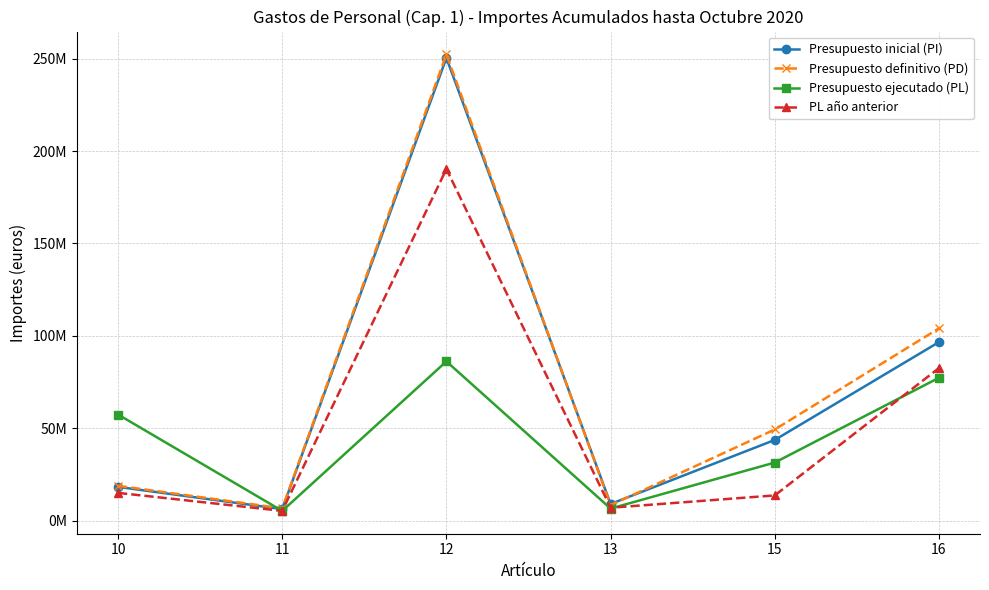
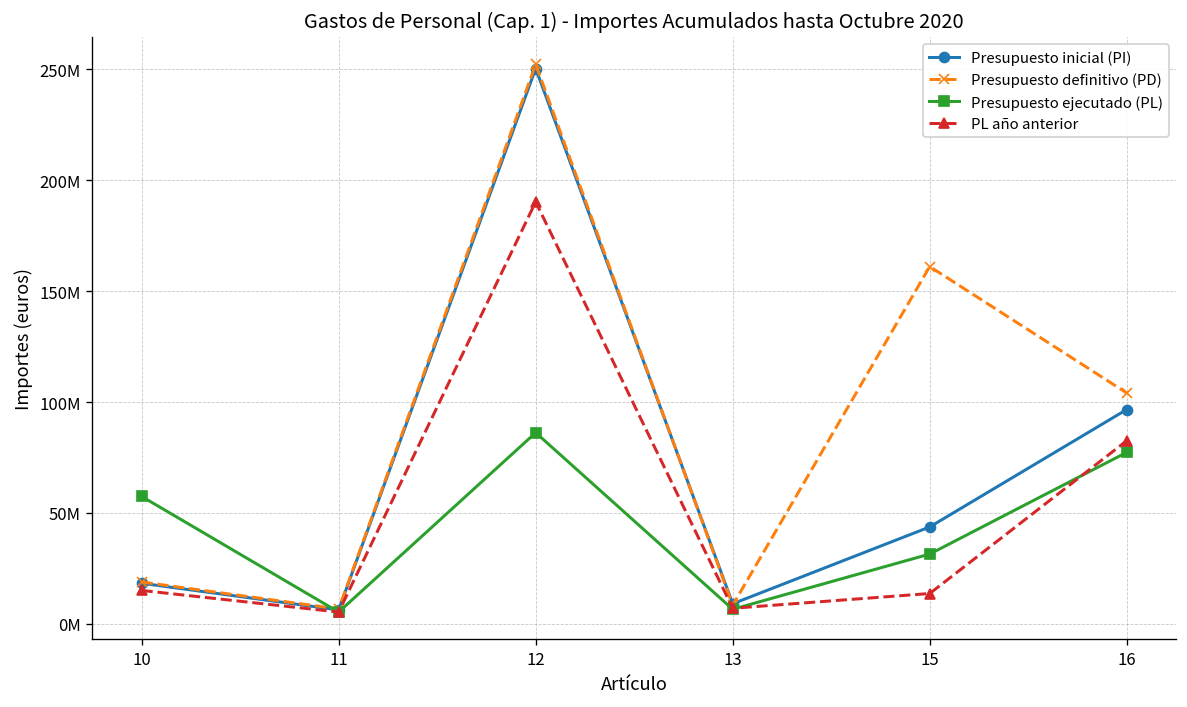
Presupuesto definitivo (PD), 15: 49000000 -> 161000000
